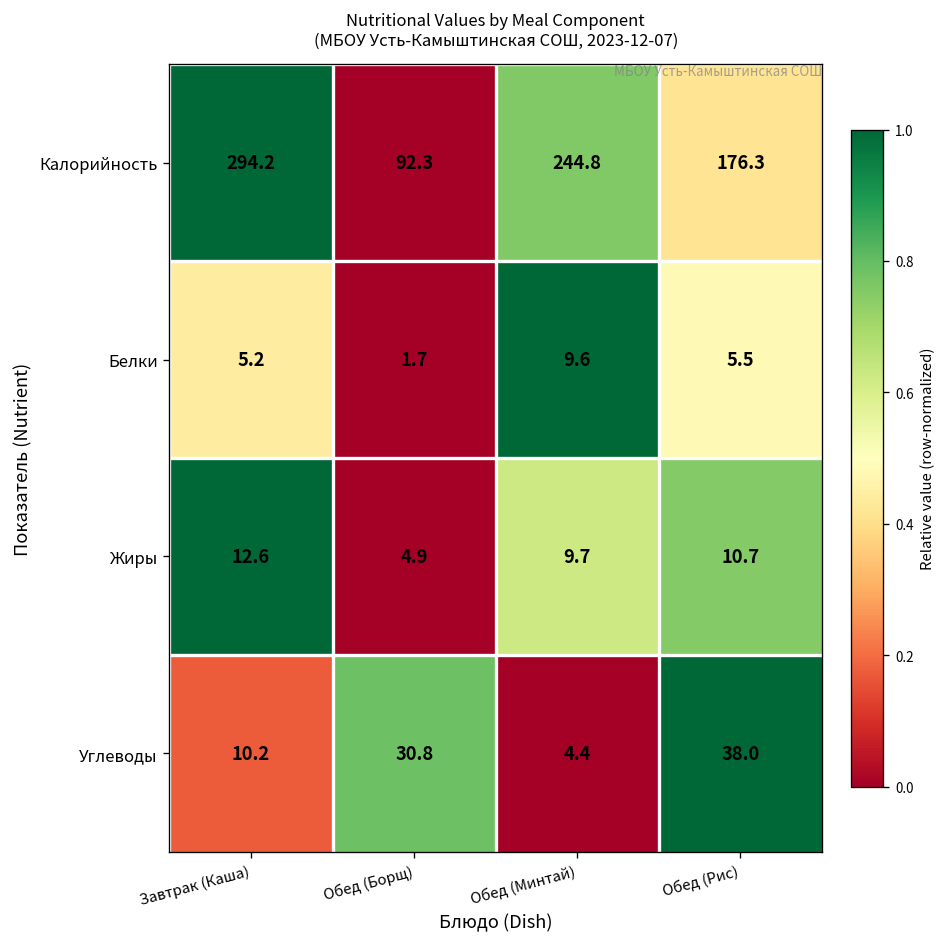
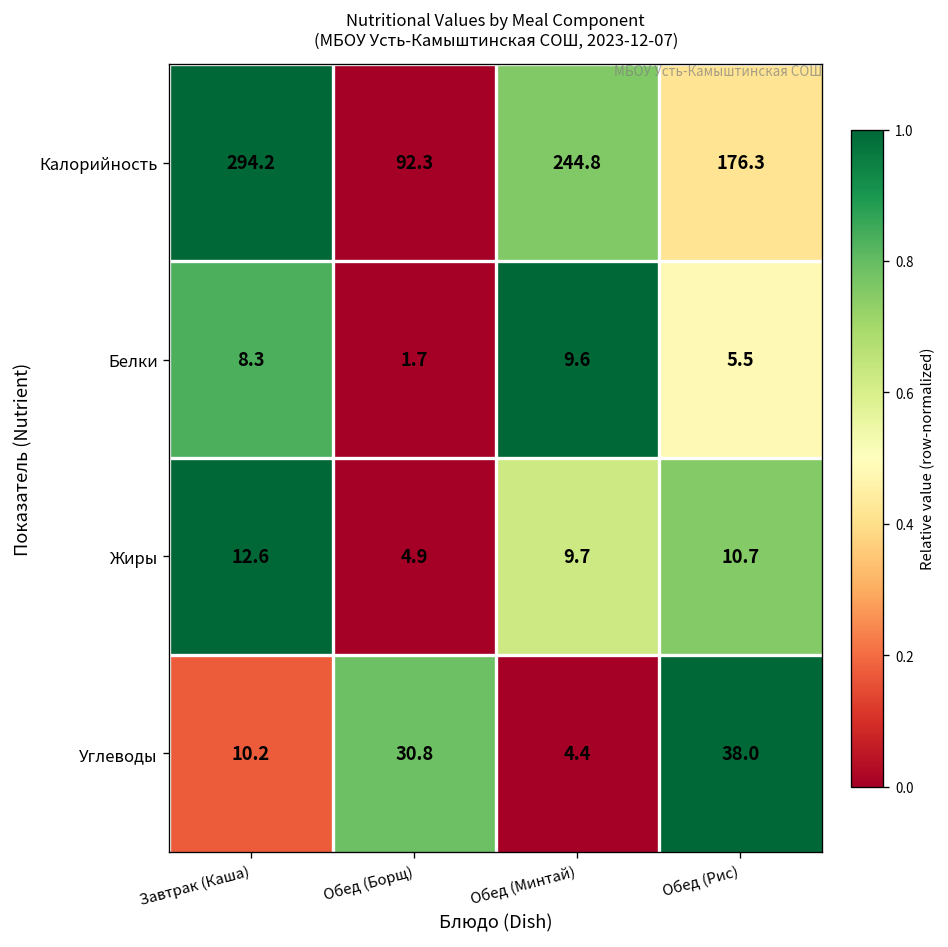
Белки, Завтрак (Каша): 5.2 -> 8.3
